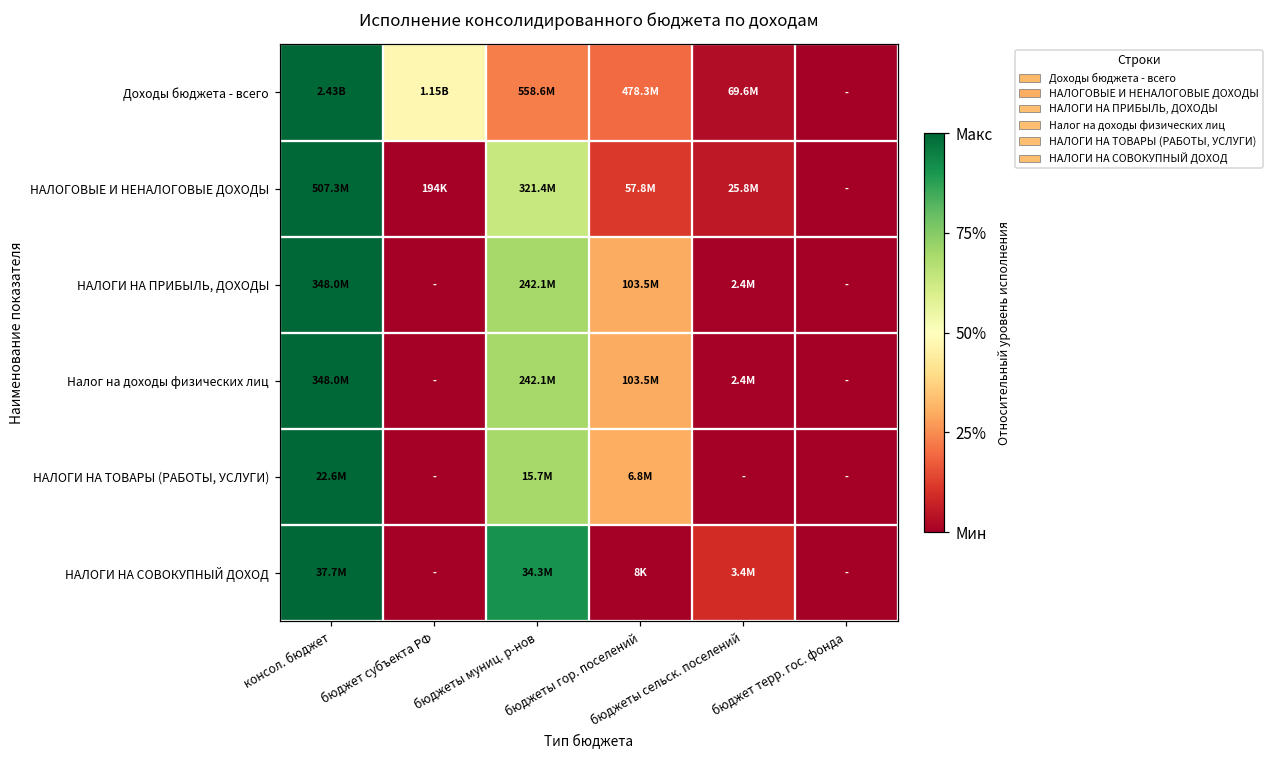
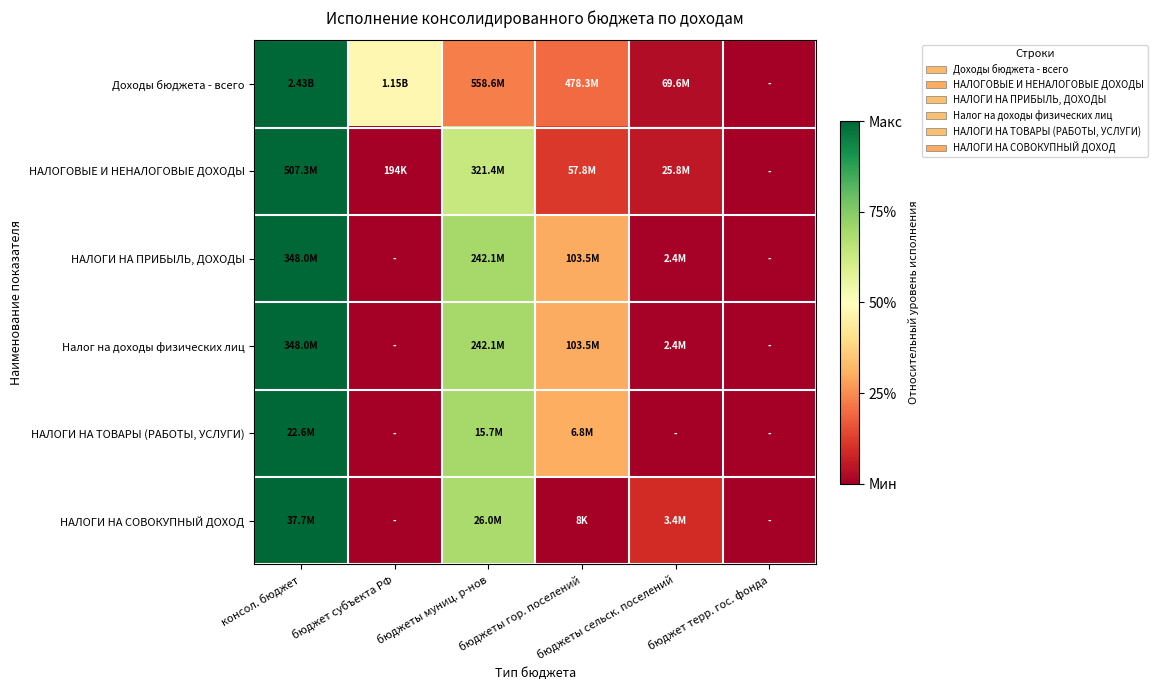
НАЛОГИ НА СОВОКУПНЫЙ ДОХОД, бюджеты муниц. р-нов: 34.3M -> 26.0M
